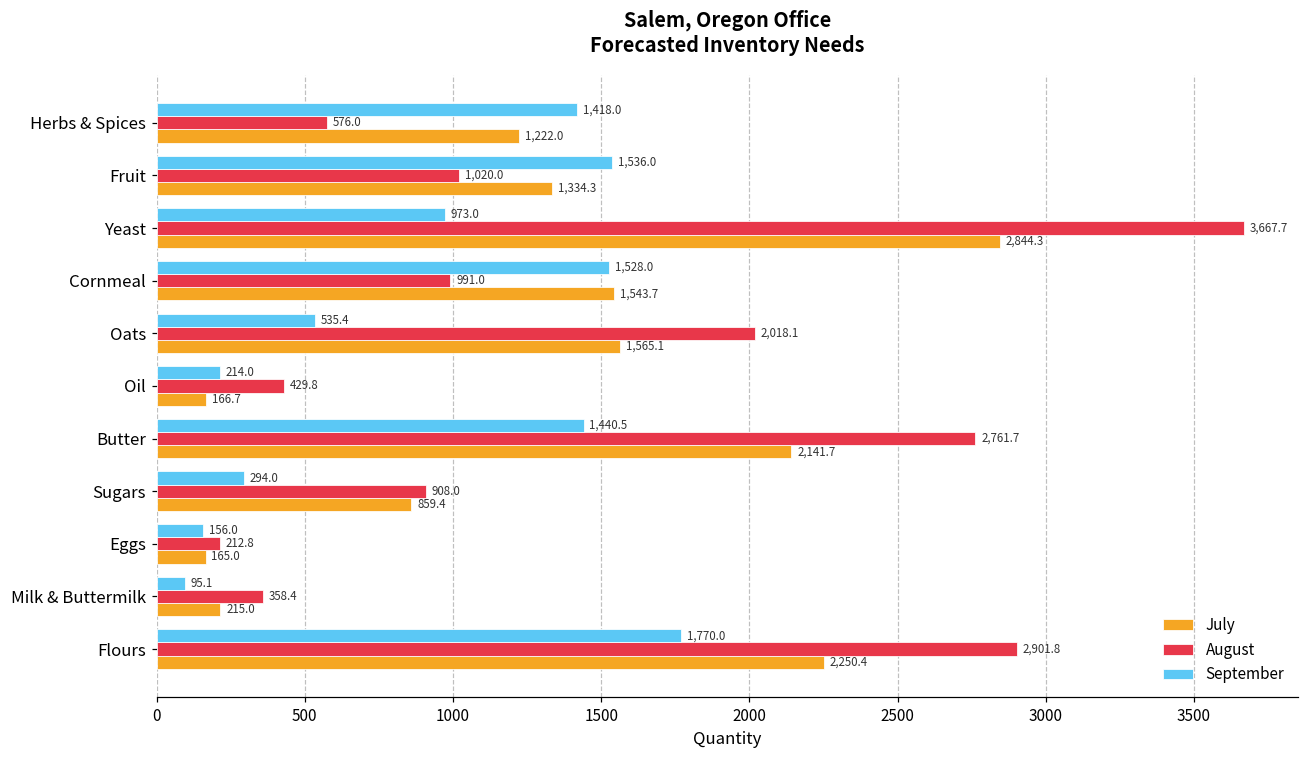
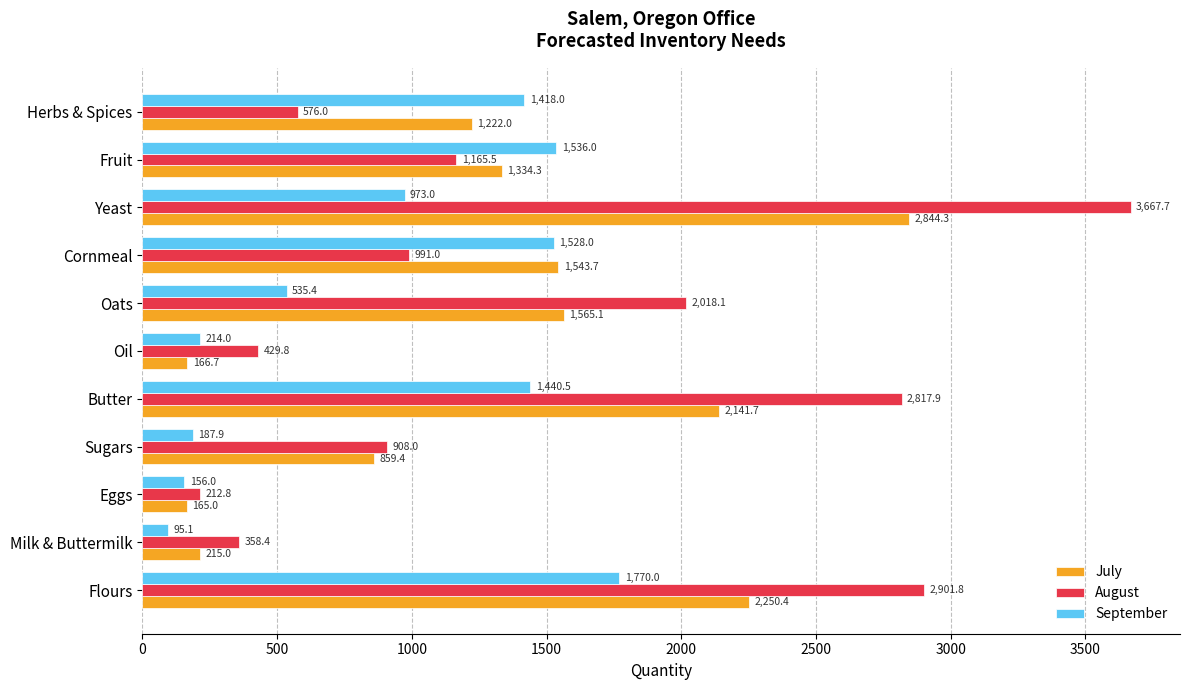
August, Fruit: 1,020.0 -> 1,165.5
August, Butter: 2,761.7 -> 2,817.9
September, Sugars: 294.0 -> 187.9
